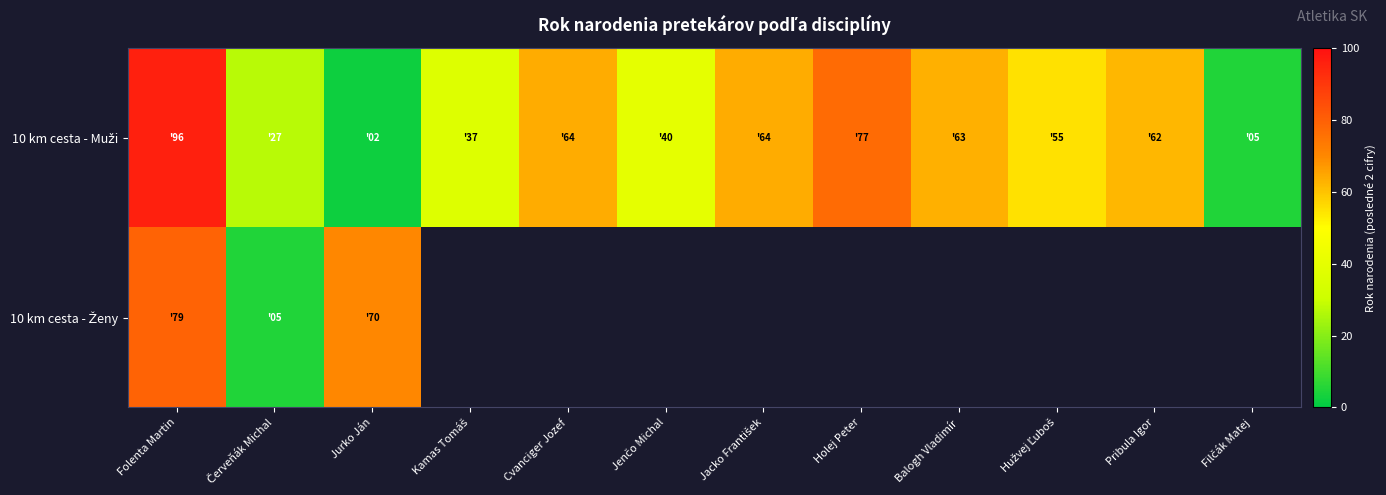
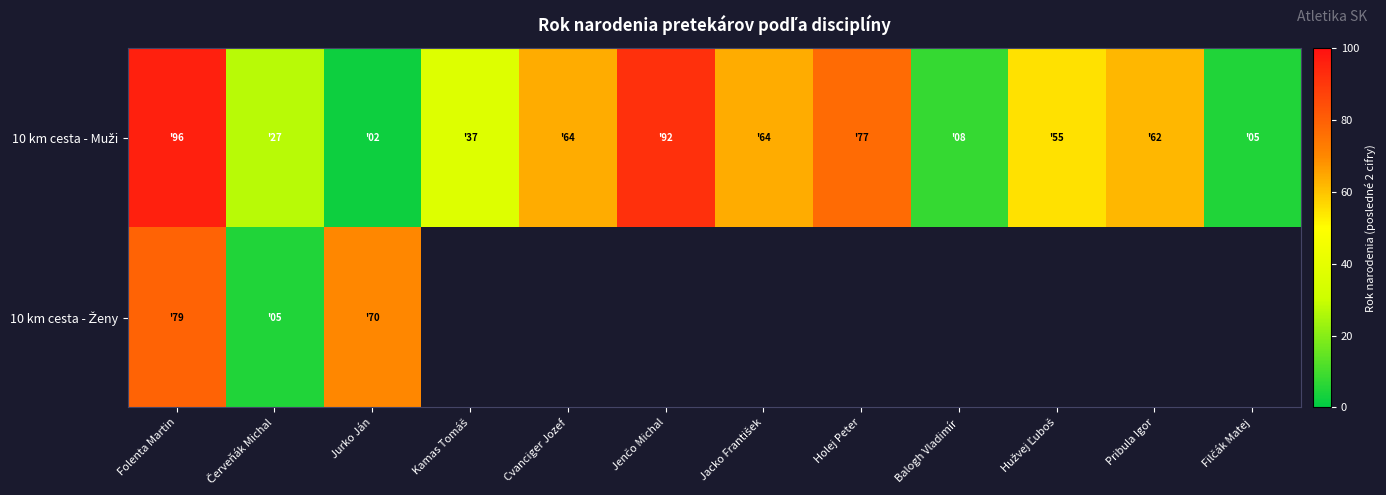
10 km cesta - Muži, Jenčo Michal: 40 -> 92
10 km cesta - Muži, Balogh Vladimír: 63 -> 08
